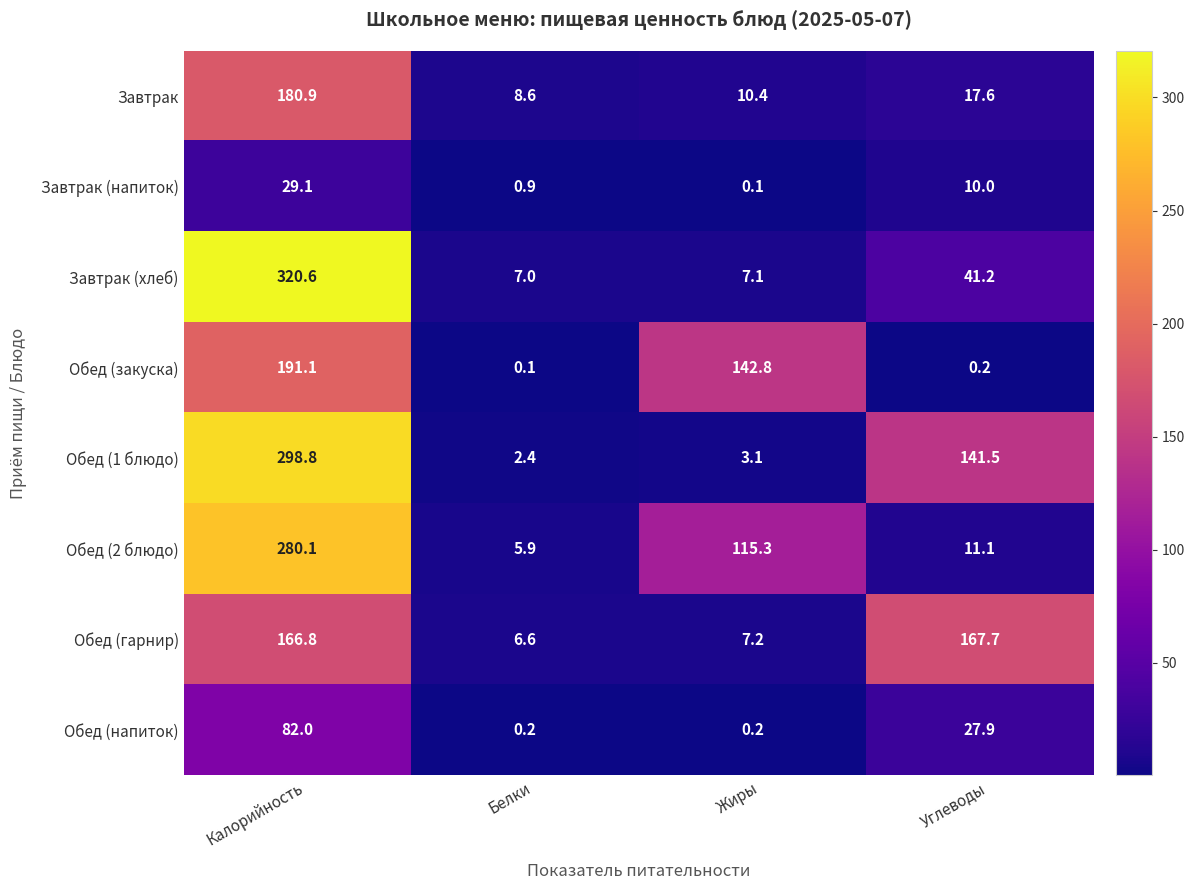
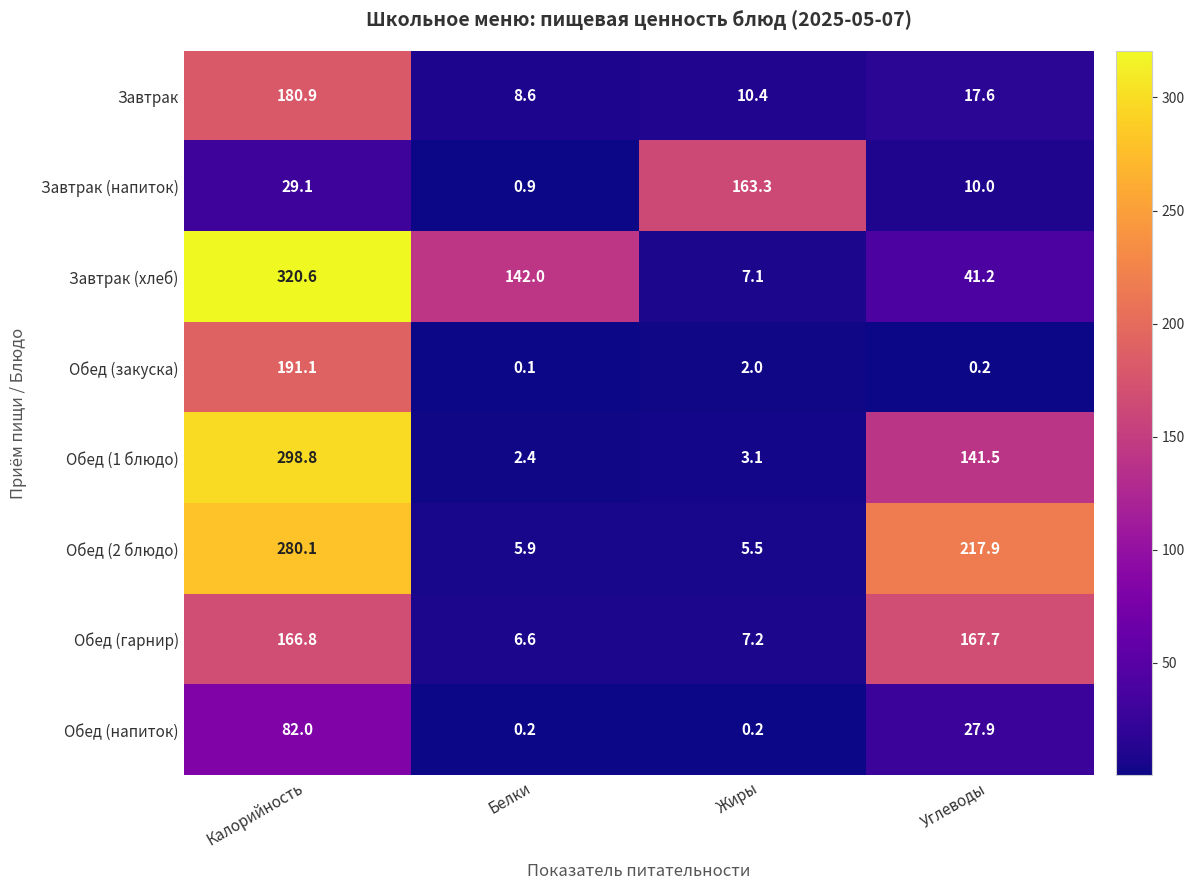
Завтрак (напиток), Жиры: 0.1 -> 163.3
Завтрак (хлеб), Белки: 7.0 -> 142.0
Обед (закуска), Жиры: 142.8 -> 2.0
Обед (2 блюдо), Жиры: 115.3 -> 5.5
Обед (2 блюдо), Углеводы: 11.1 -> 217.9
